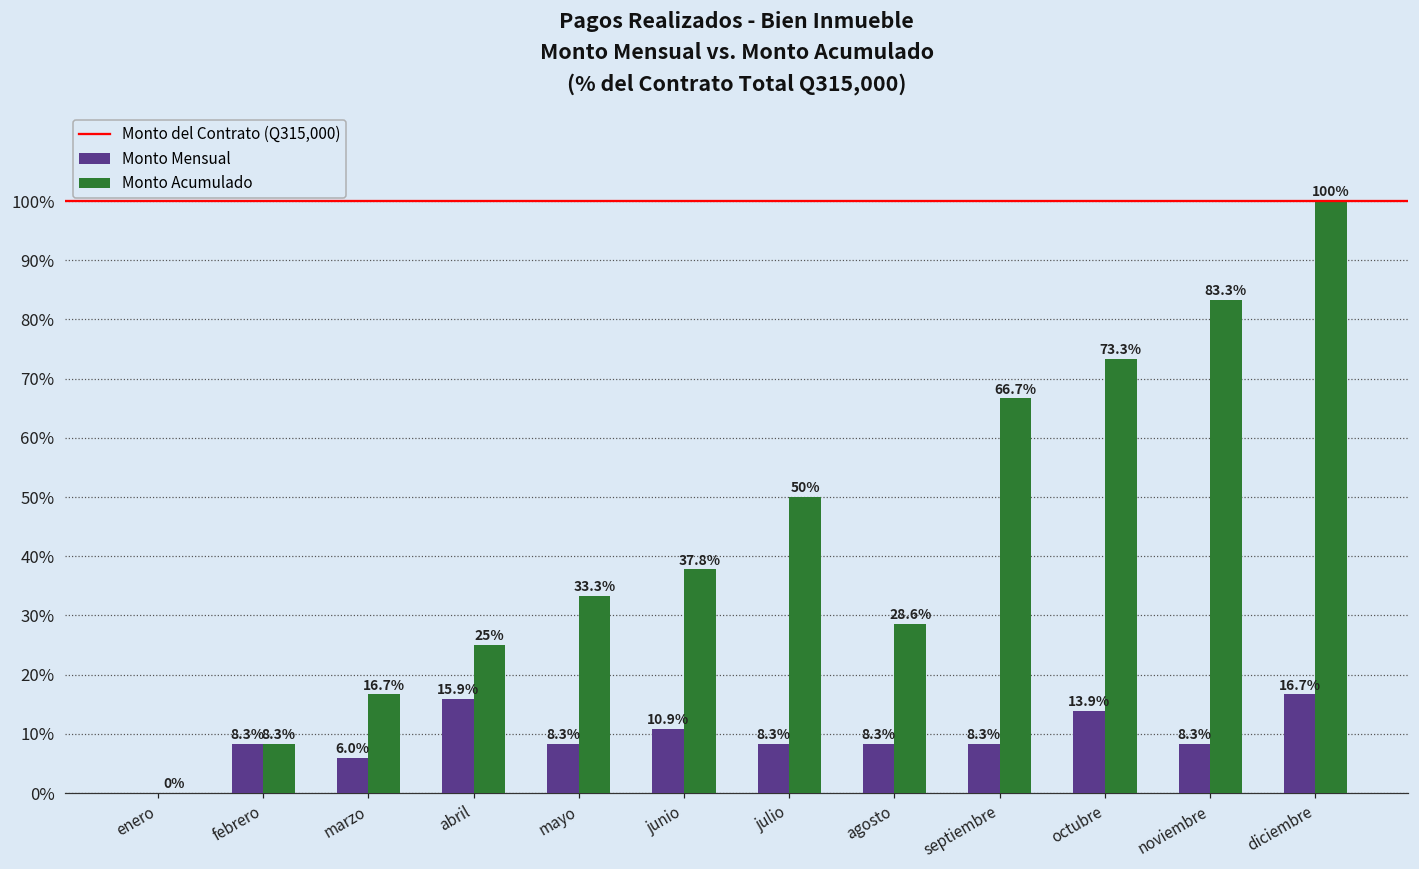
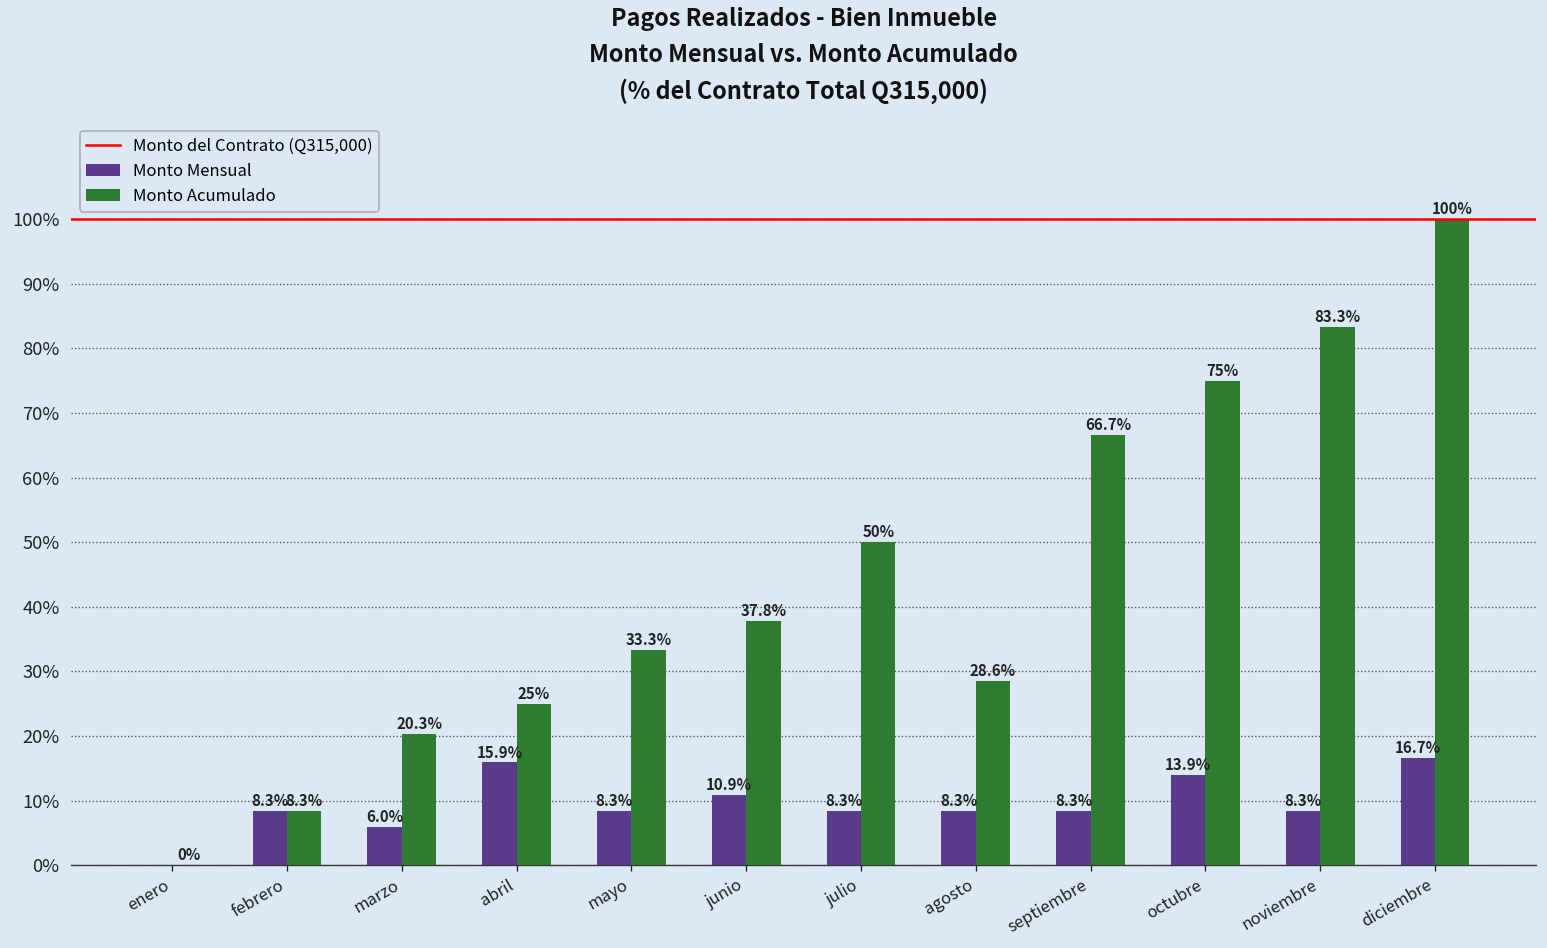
Monto Acumulado, marzo: 16.7% -> 20.3%
Monto Acumulado, octubre: 73.3% -> 75%
